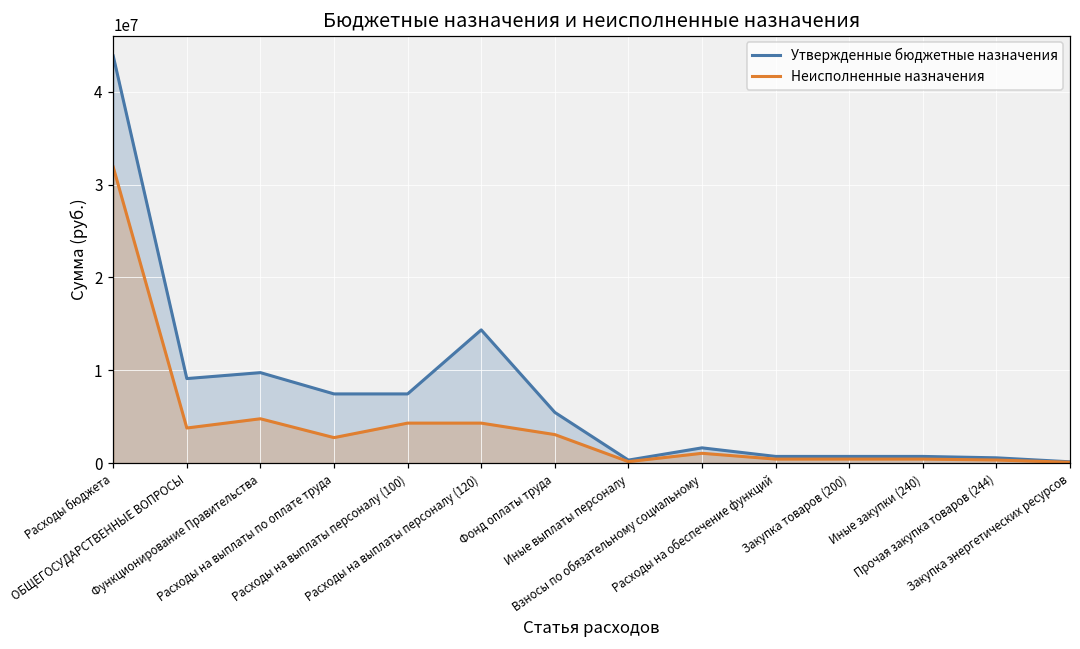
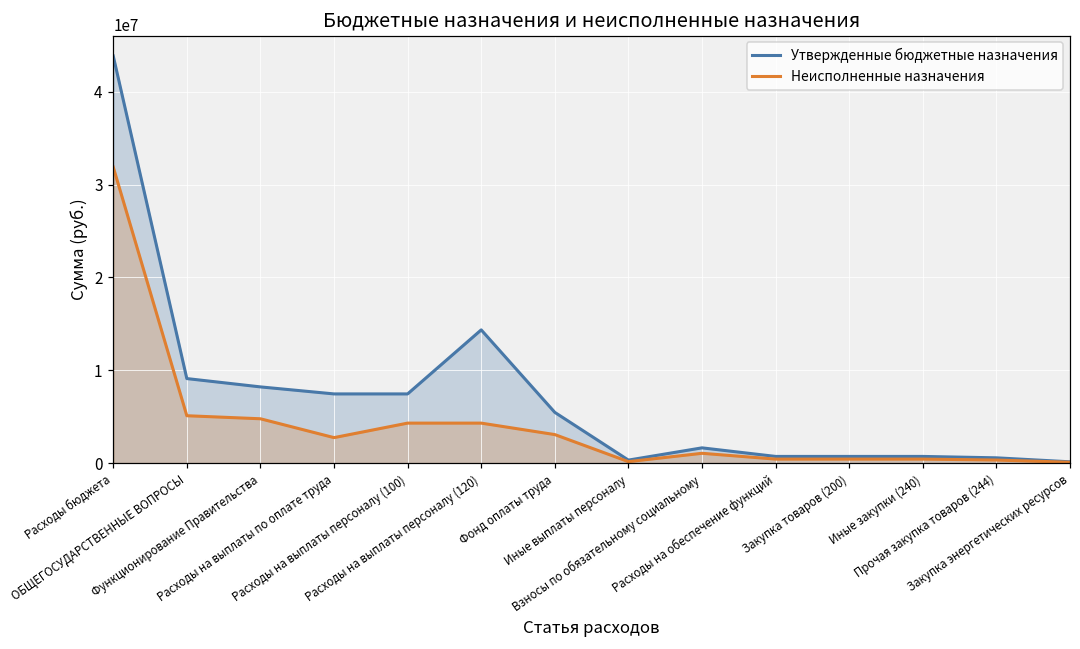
Неисполненные назначения, ОБЩЕГОСУДАРСТВЕННЫЕ ВОПРОСЫ: 4000000 -> 5000000
Утвержденные бюджетные назначения, Функционирование Правительства: 10000000 -> 8000000
